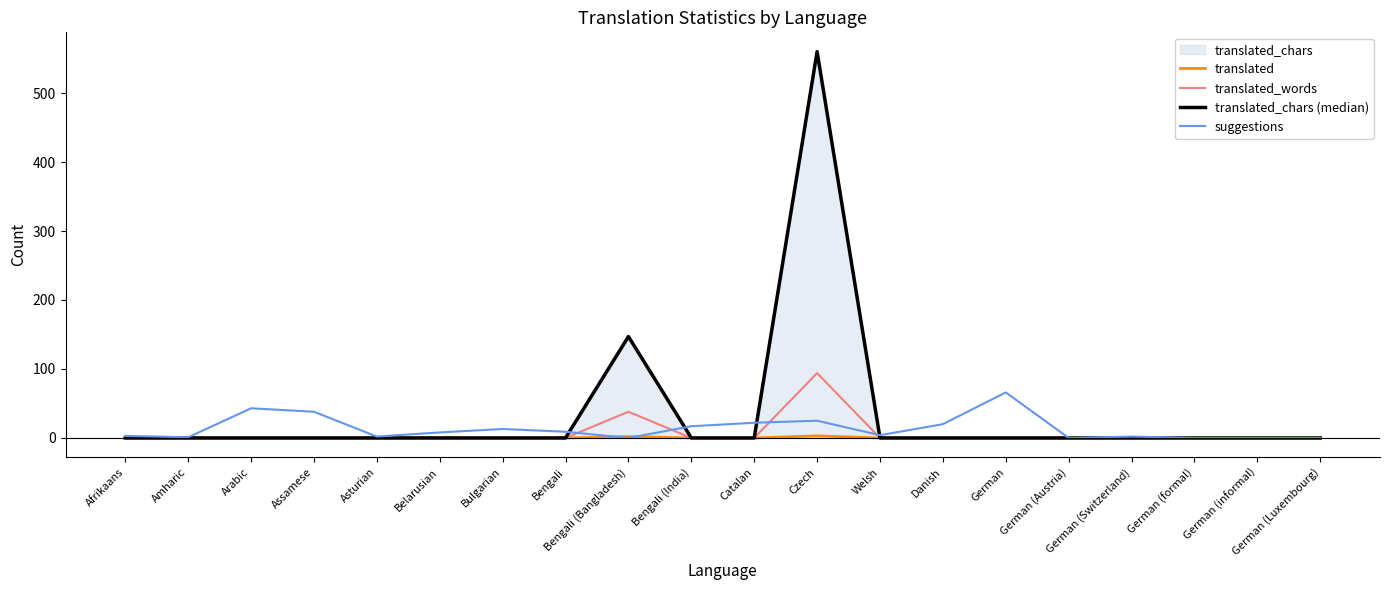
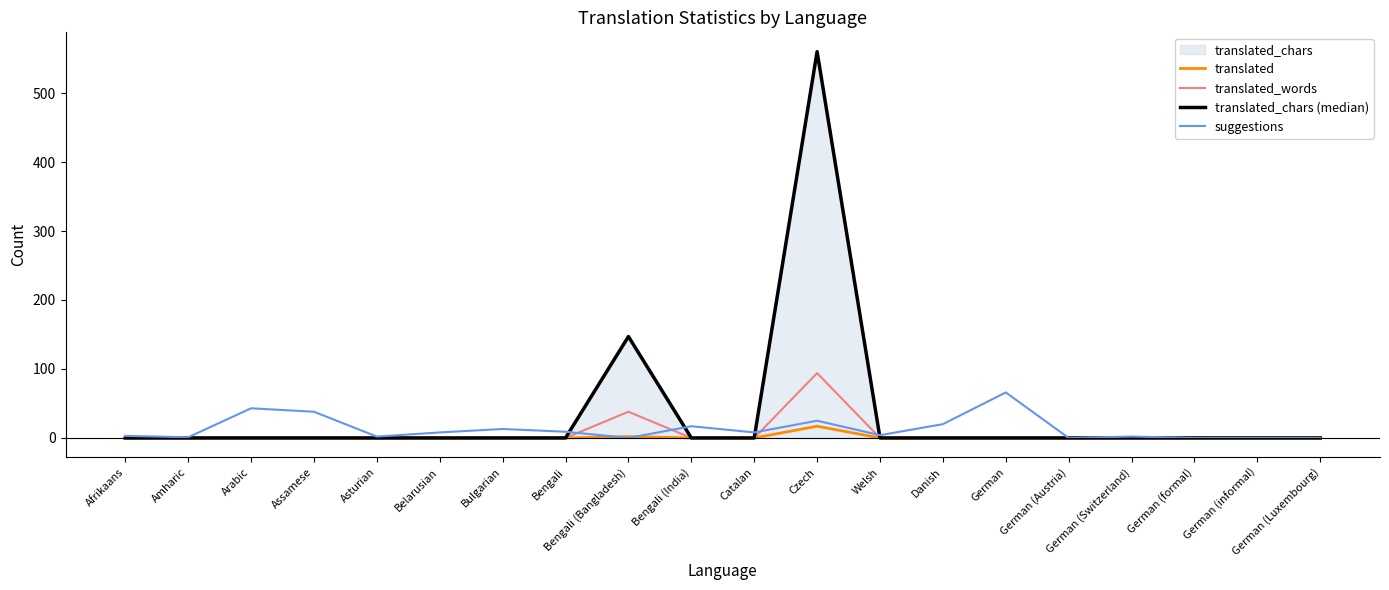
suggestions, Catalan: 20 -> 10
translated, Czech: 0 -> 20
